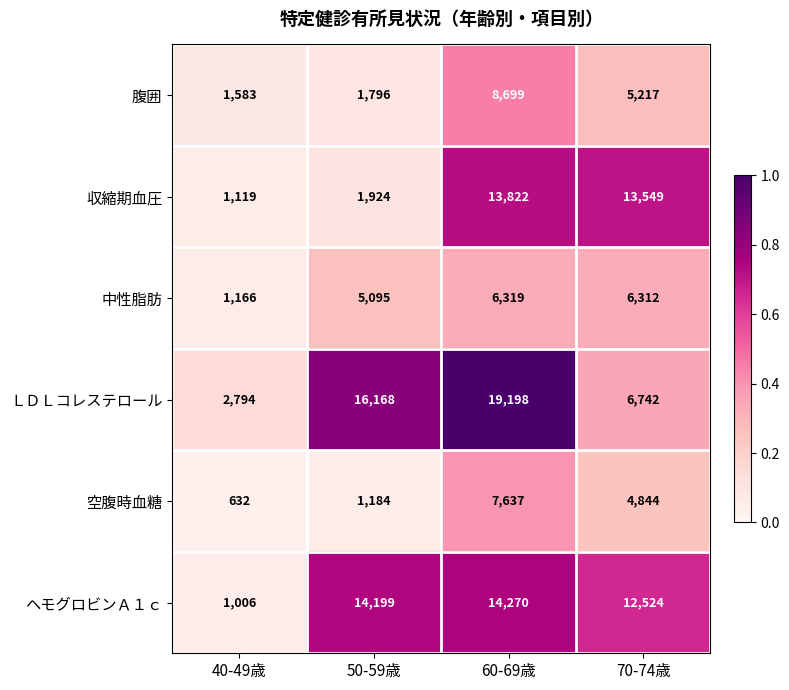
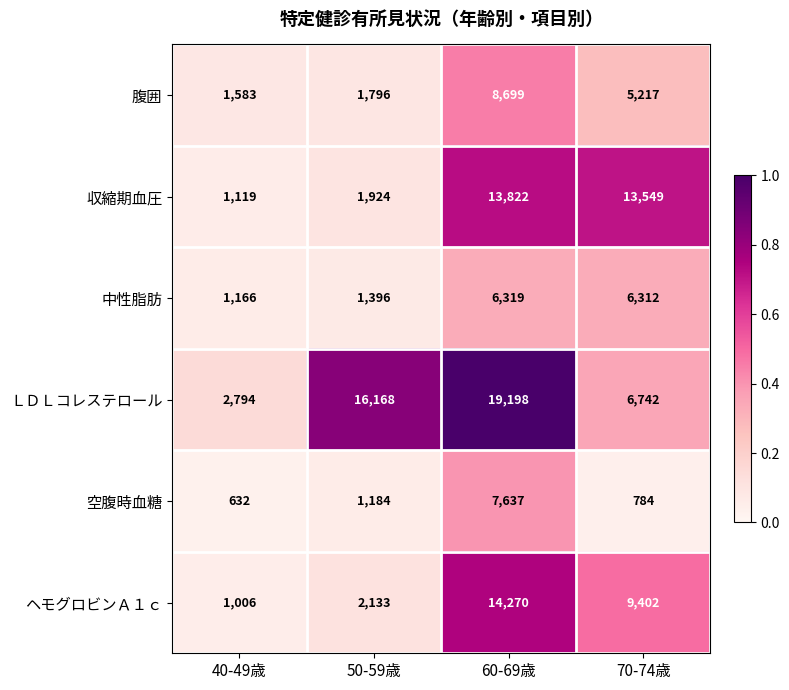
中性脂肪, 50-59歳: 5,095 -> 1,396
空腹時血糖, 70-74歳: 4,844 -> 784
ヘモグロビンＡ１ｃ, 50-59歳: 14,199 -> 2,133
ヘモグロビンＡ１ｃ, 70-74歳: 12,524 -> 9,402
